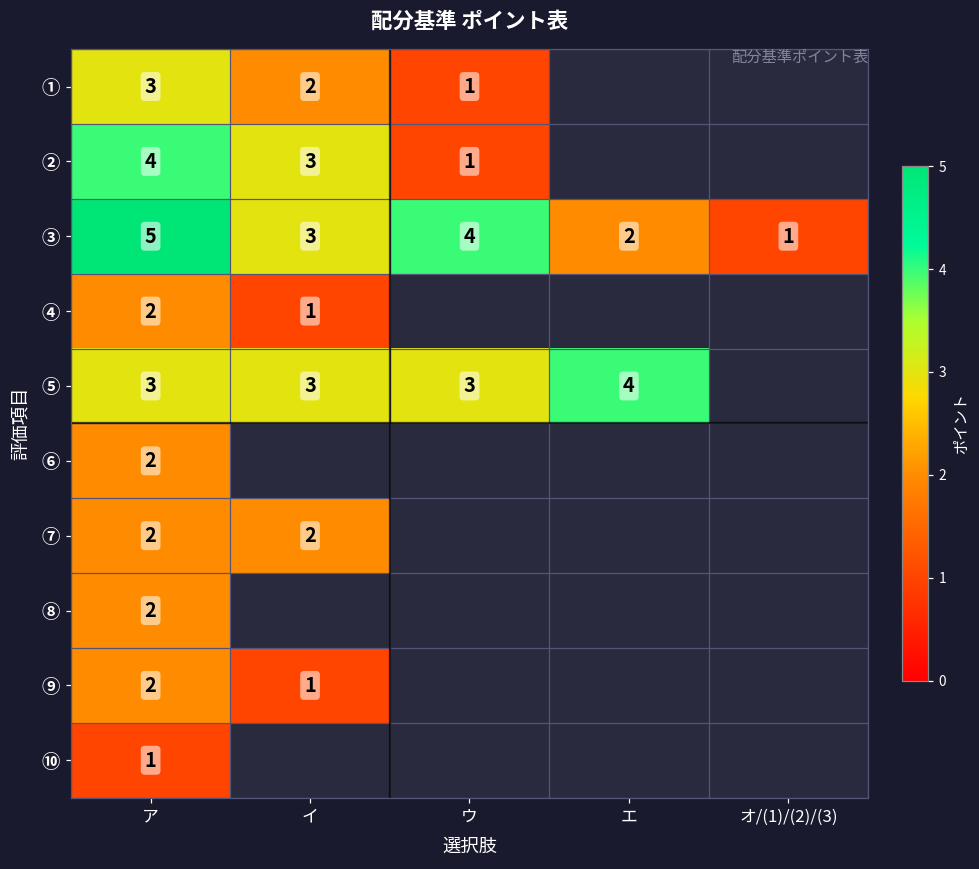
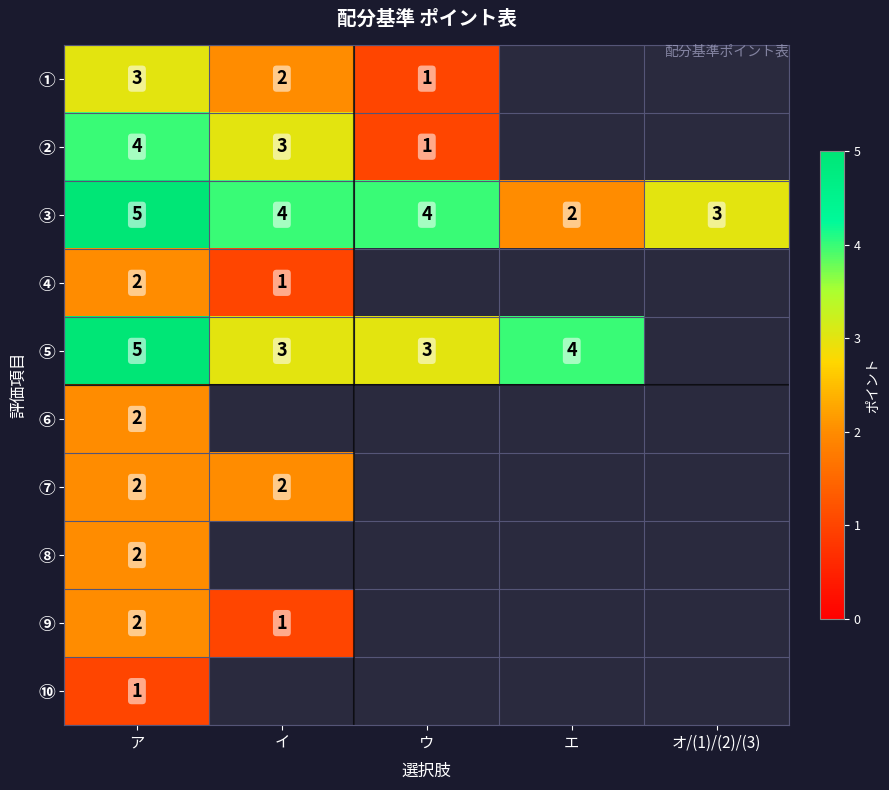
③, イ: 3 -> 4
③, オ/(1)/(2)/(3): 1 -> 3
⑤, ア: 3 -> 5
